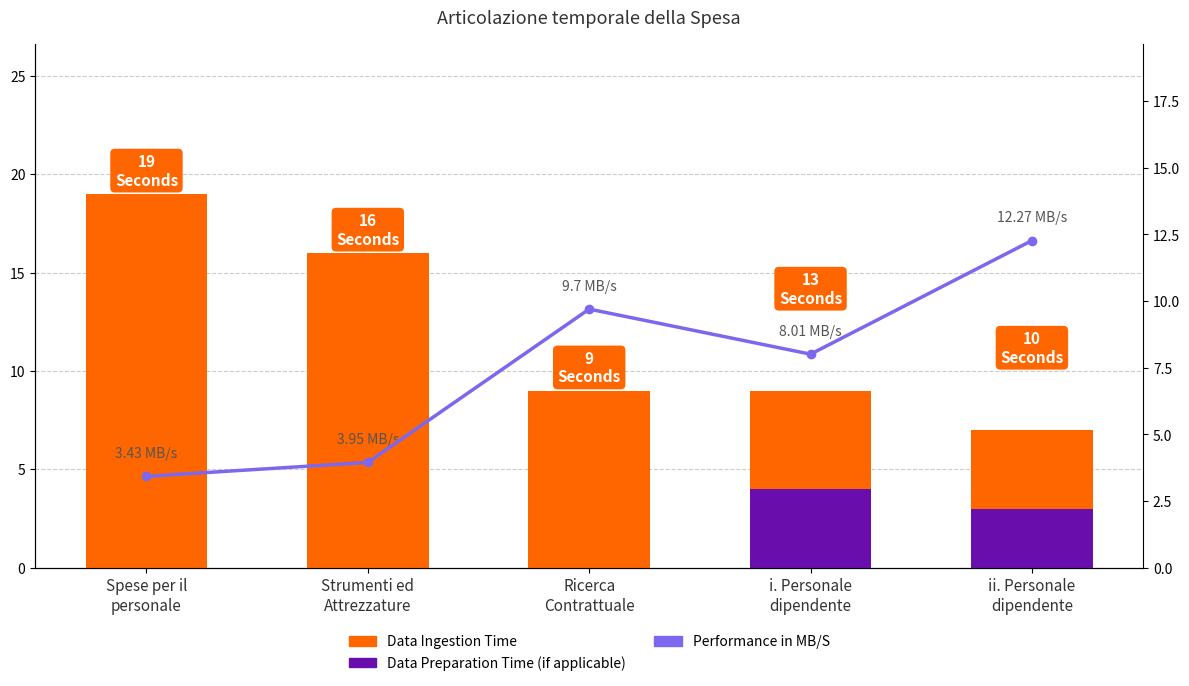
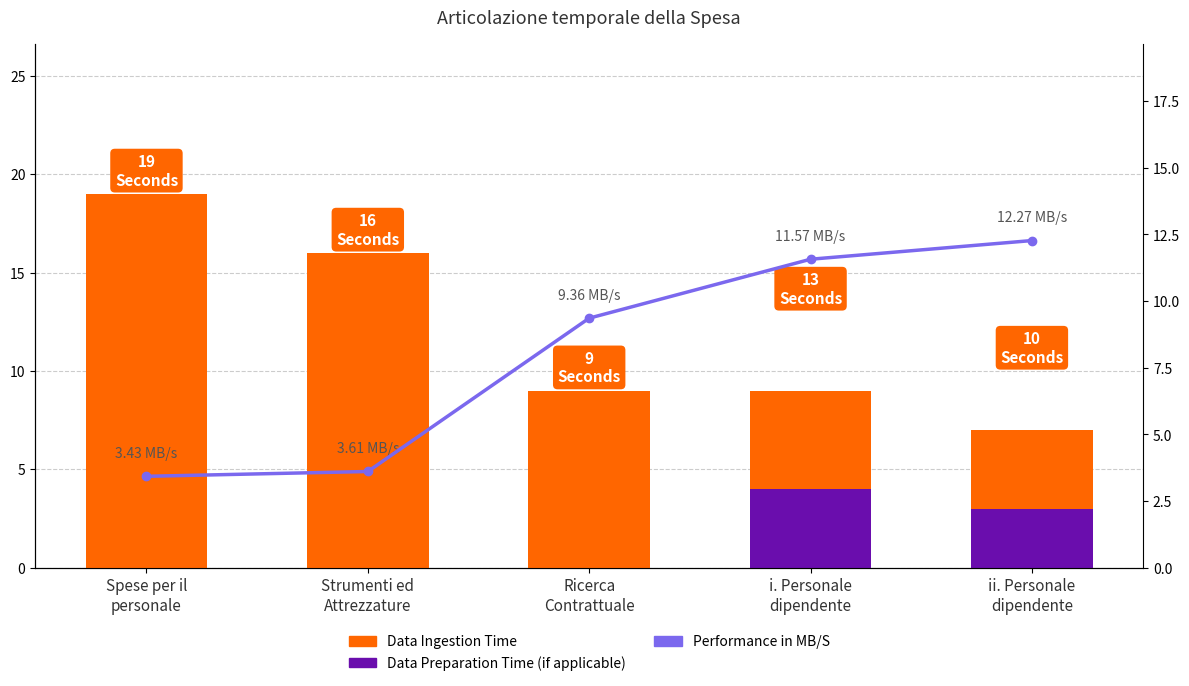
Performance in MB/S, Strumenti ed Attrezzature: 3.95 -> 3.61
Performance in MB/S, Ricerca Contrattuale: 9.7 -> 9.36
Performance in MB/S, i. Personale dipendente: 8.01 -> 11.57
